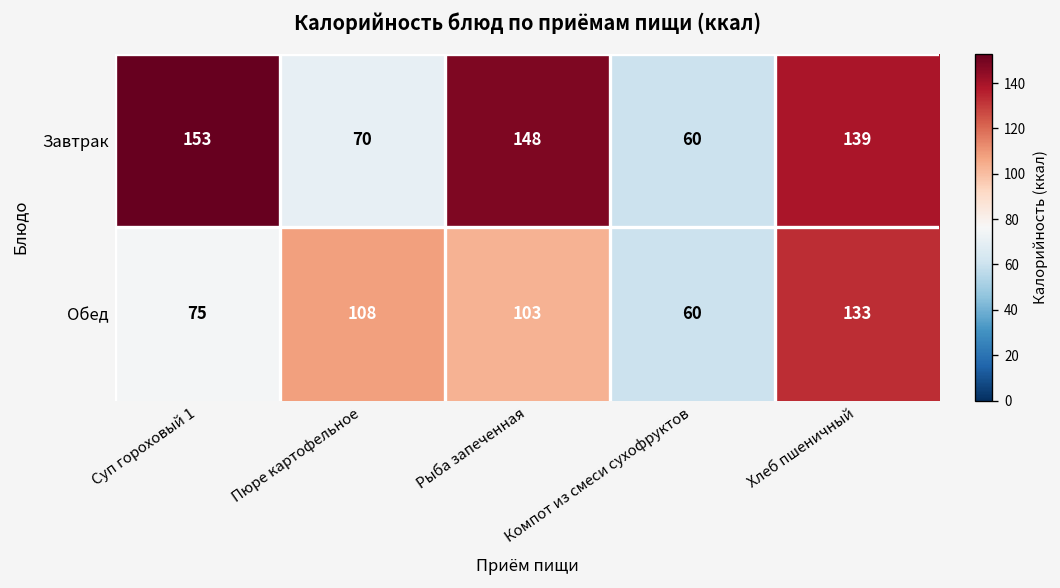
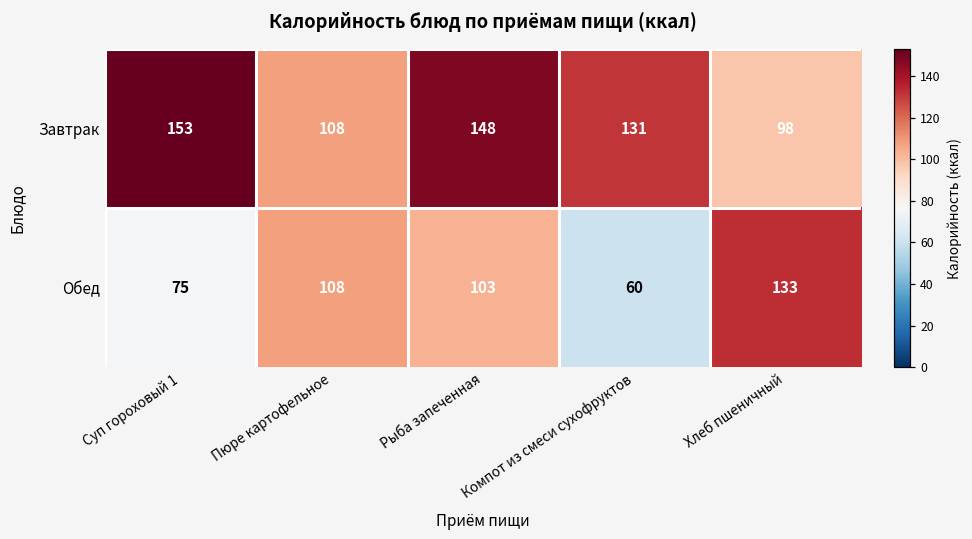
Завтрак, Пюре картофельное: 70 -> 108
Завтрак, Компот из смеси сухофруктов: 60 -> 131
Завтрак, Хлеб пшеничный: 139 -> 98
